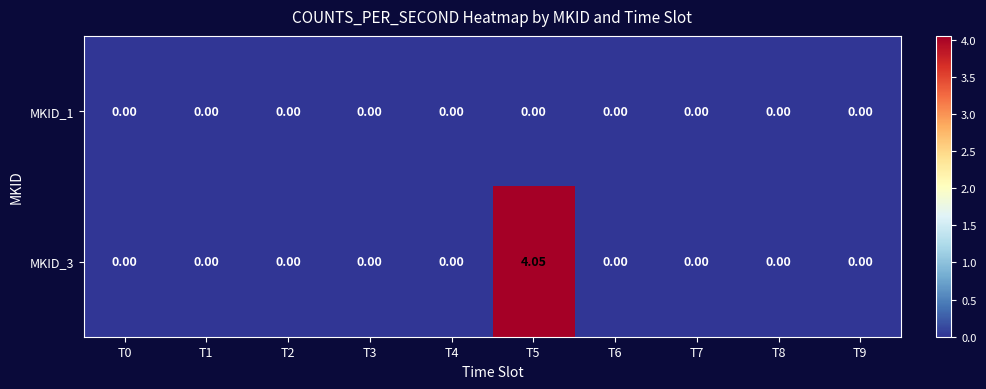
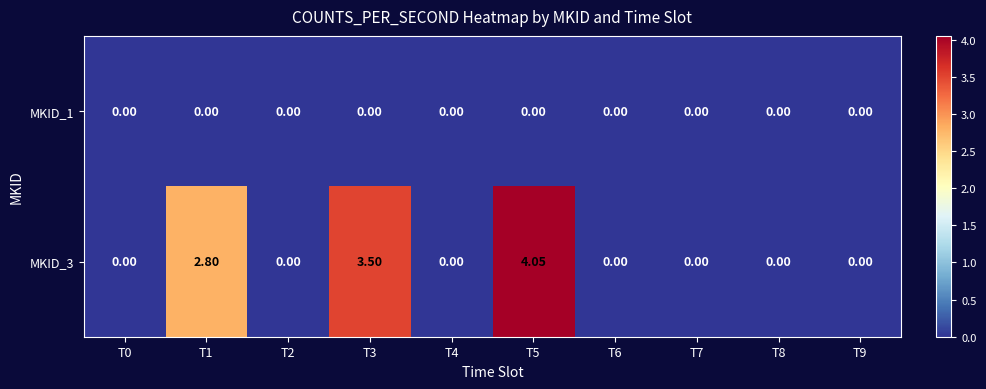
MKID_3, T1: 0.00 -> 2.80
MKID_3, T3: 0.00 -> 3.50
